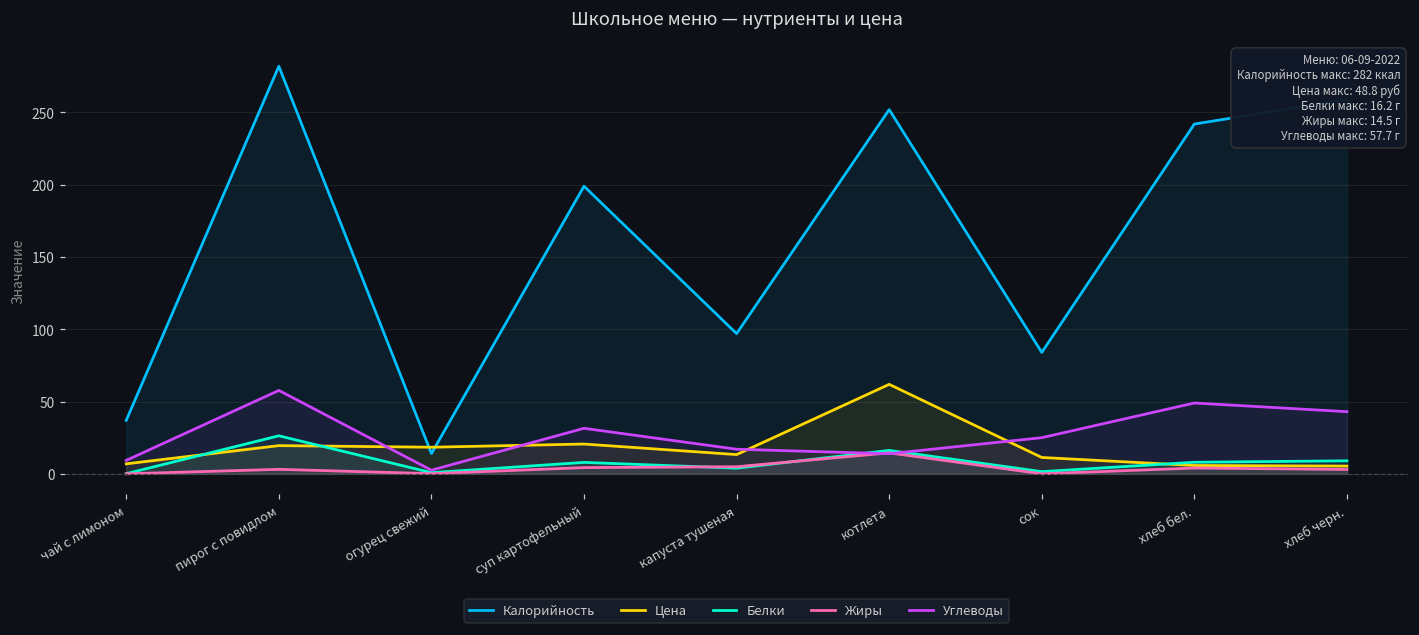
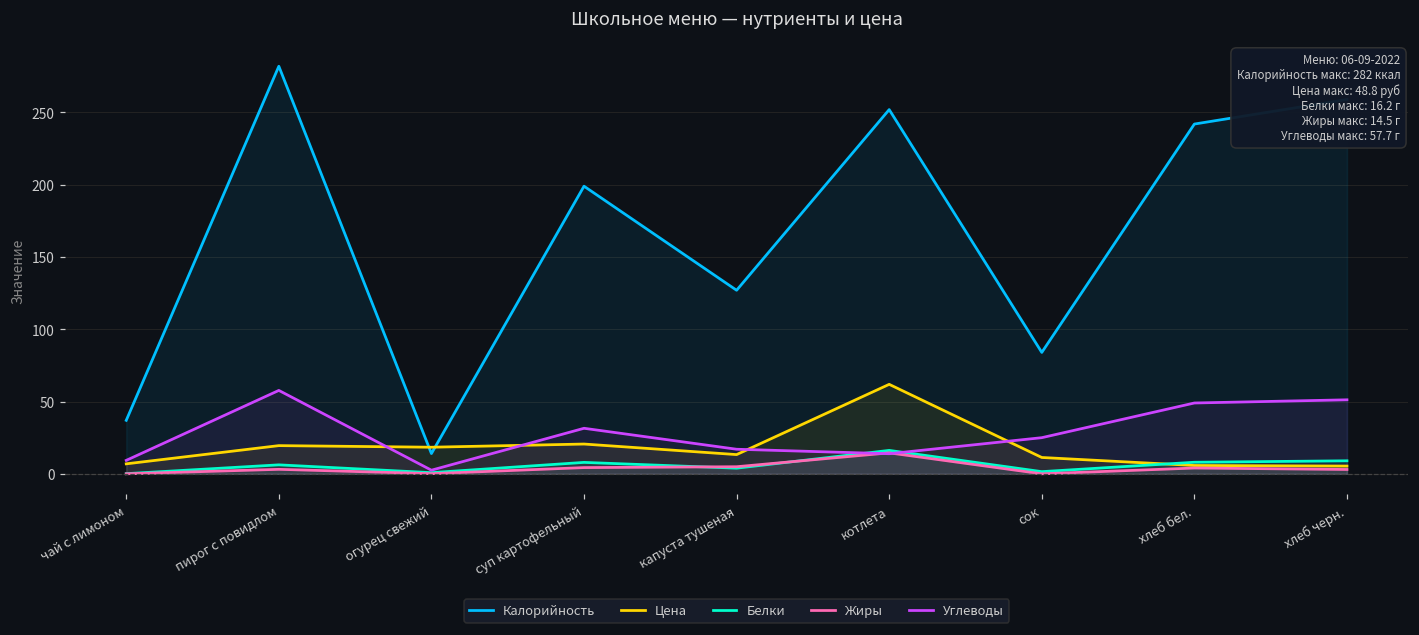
Белки, пирог с повидлом: 26 -> 6
Калорийность, капуста тушеная: 97 -> 127
Углеводы, хлеб черн.: 43 -> 51
